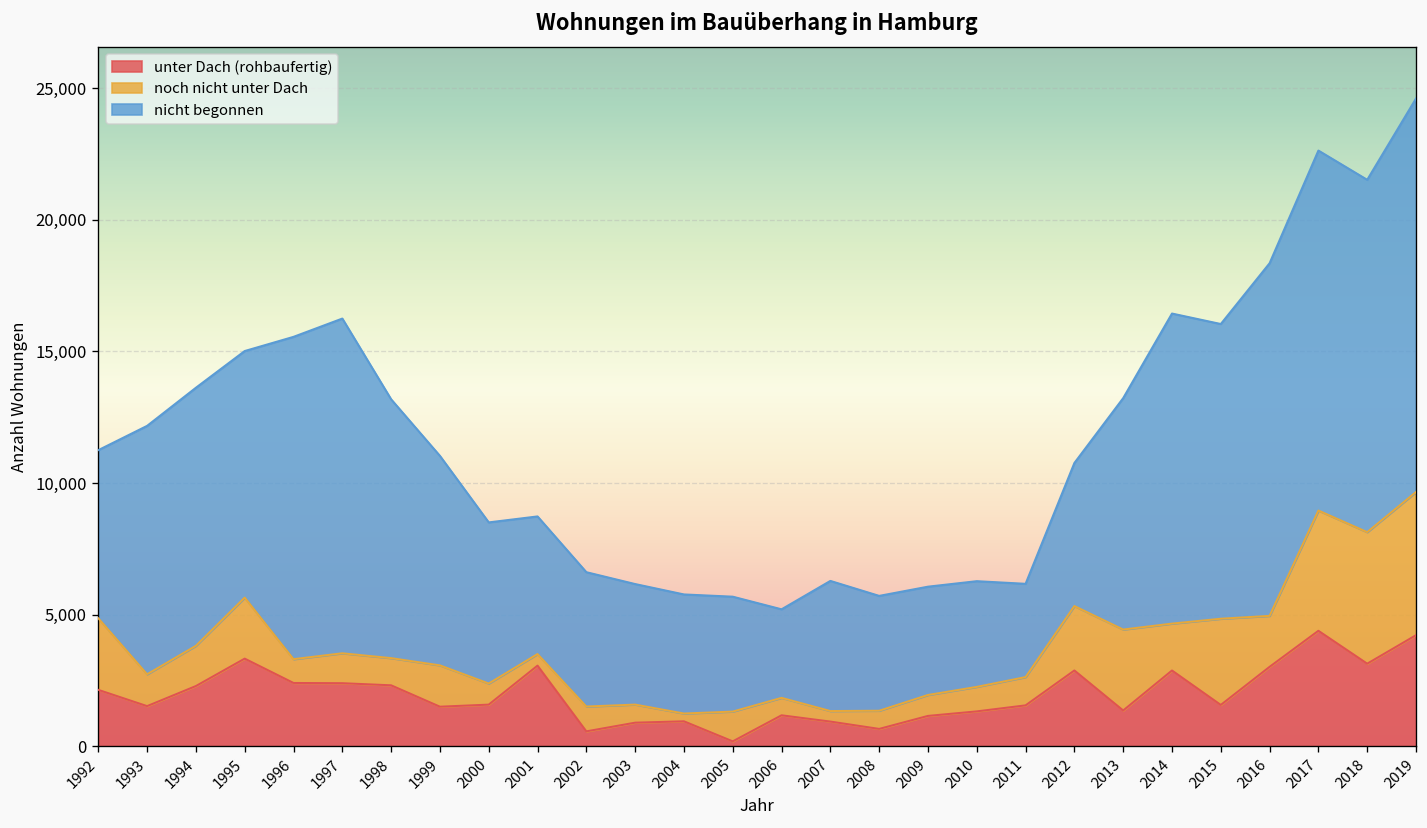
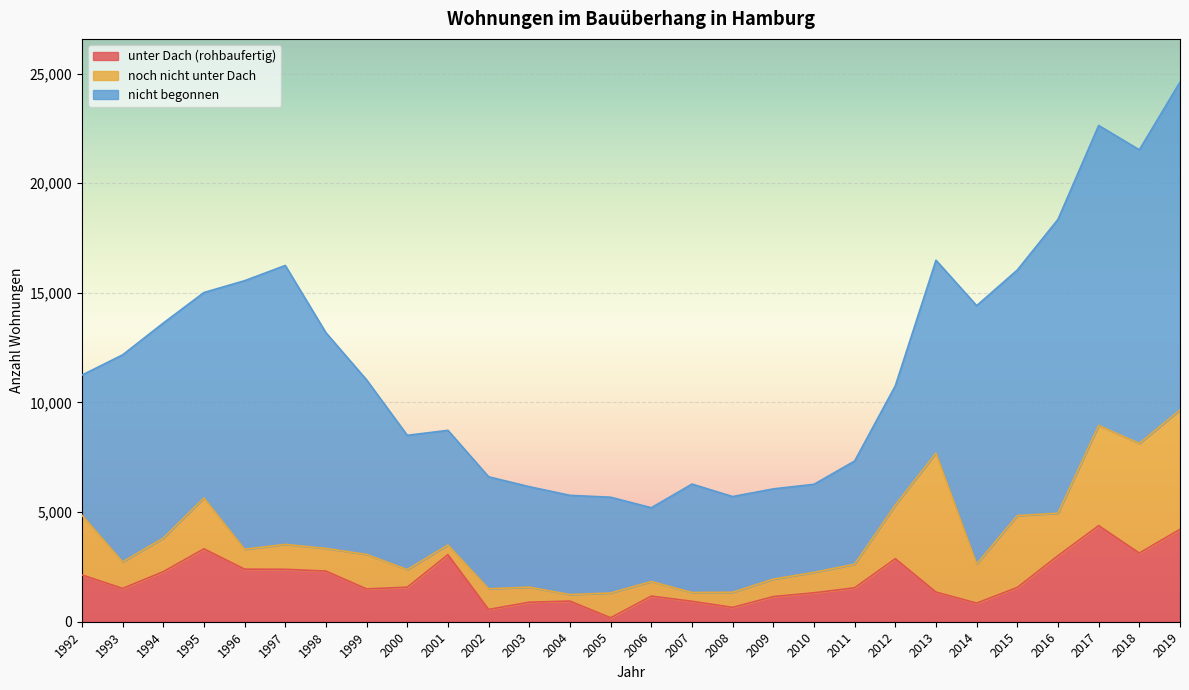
nicht begonnen, 2011: 3,500 -> 4,700
noch nicht unter Dach, 2013: 3,100 -> 6,300
unter Dach (rohbaufertig), 2014: 2,900 -> 800
